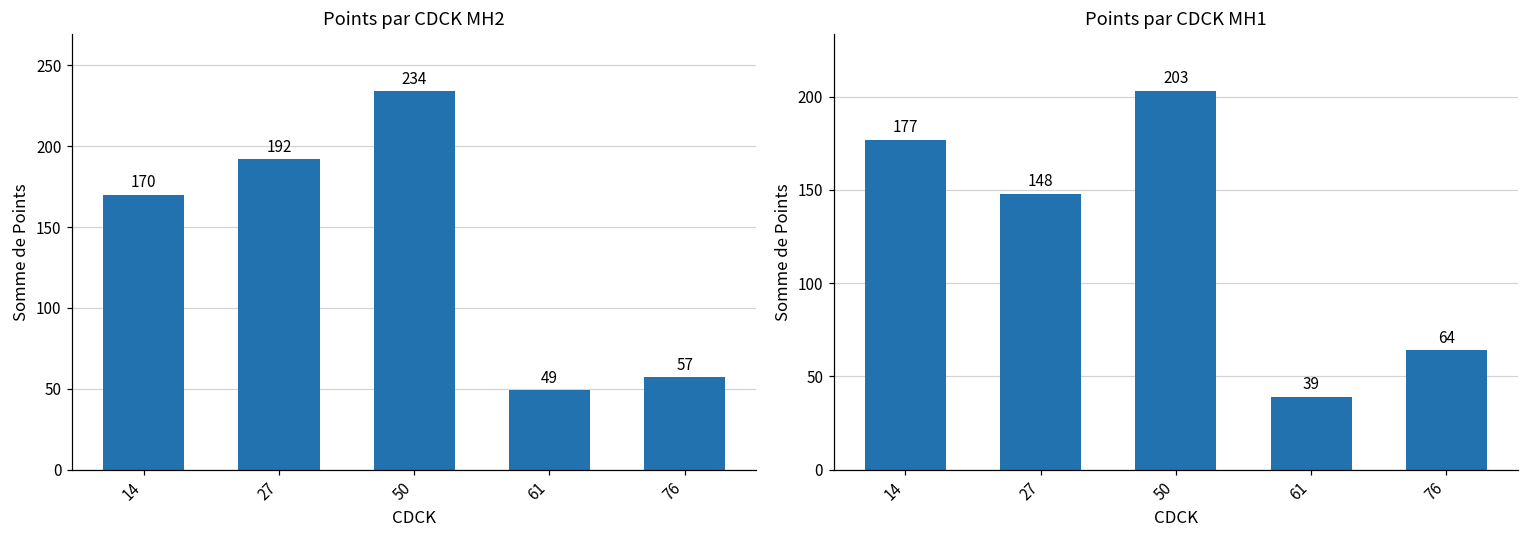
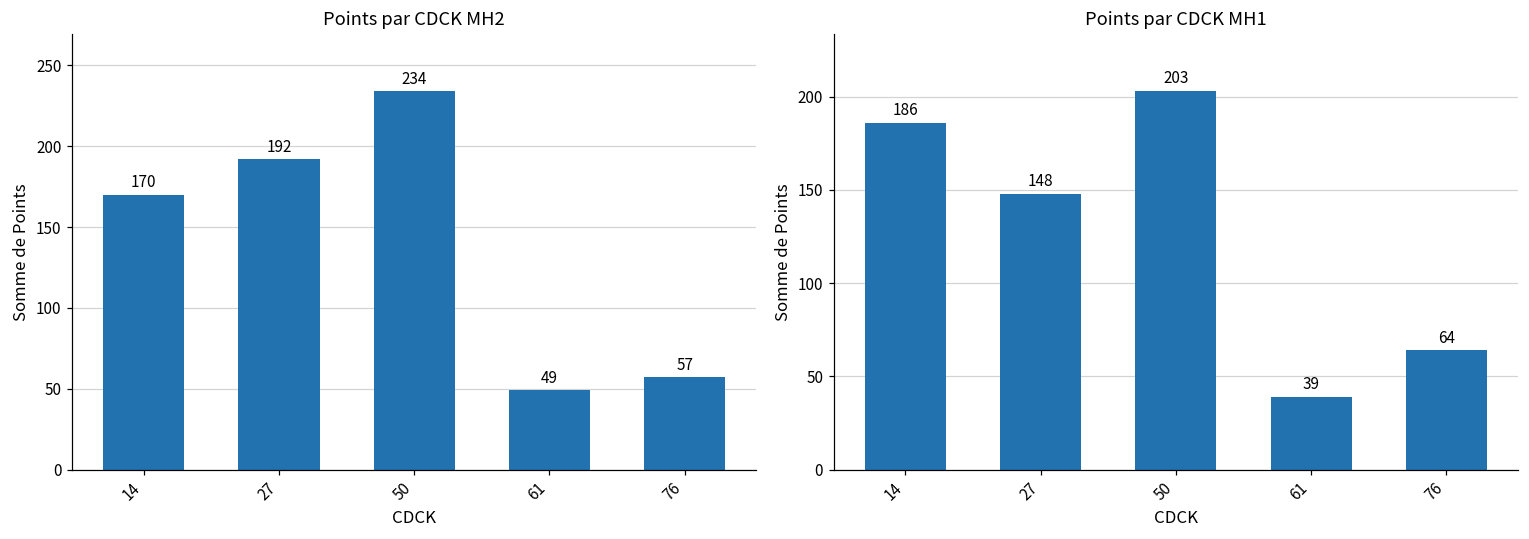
Points par CDCK MH1, 14: 177 -> 186
